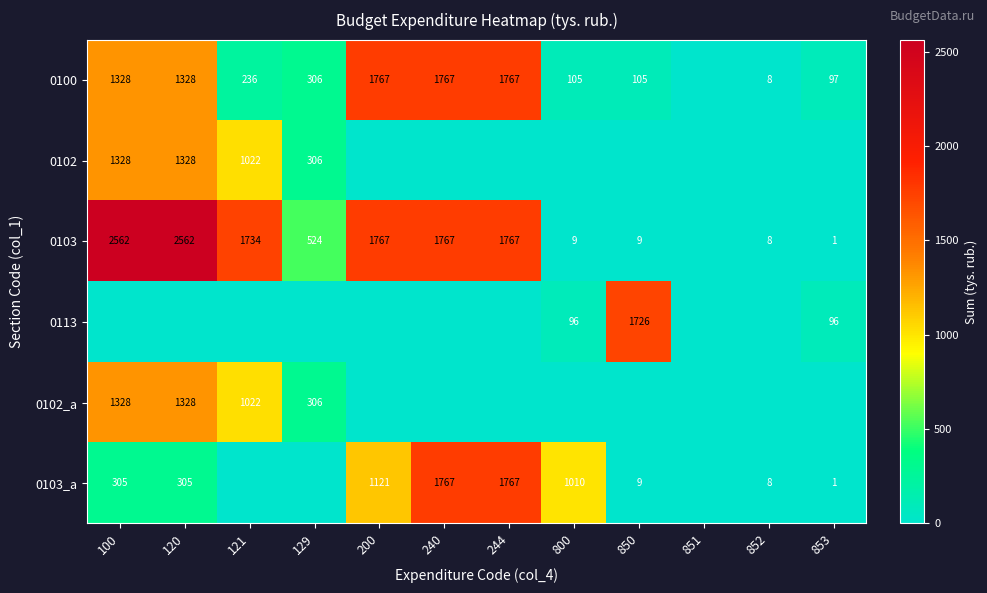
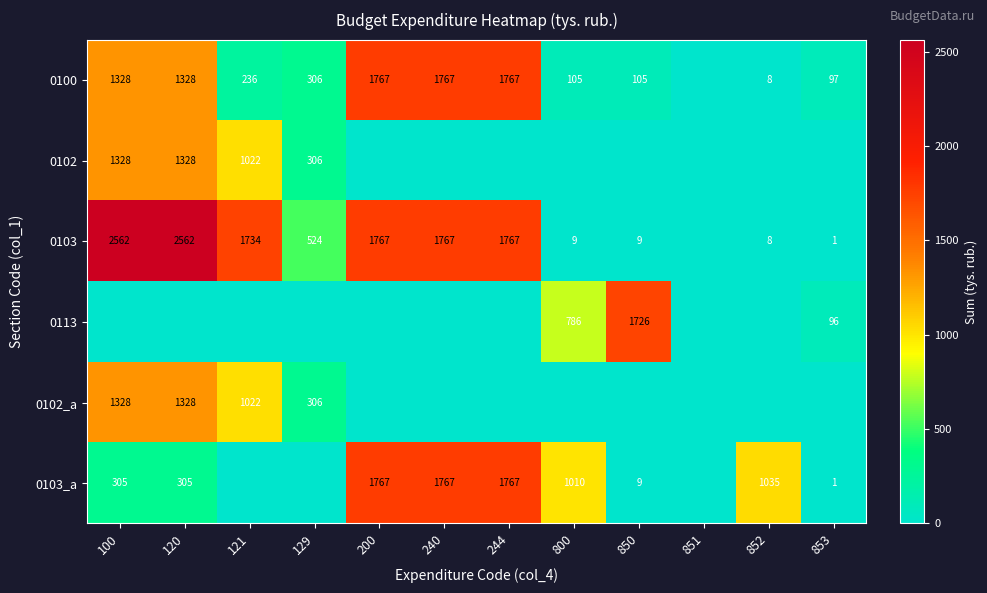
0113, 800: 96 -> 786
0103_a, 200: 1121 -> 1767
0103_a, 852: 8 -> 1035
